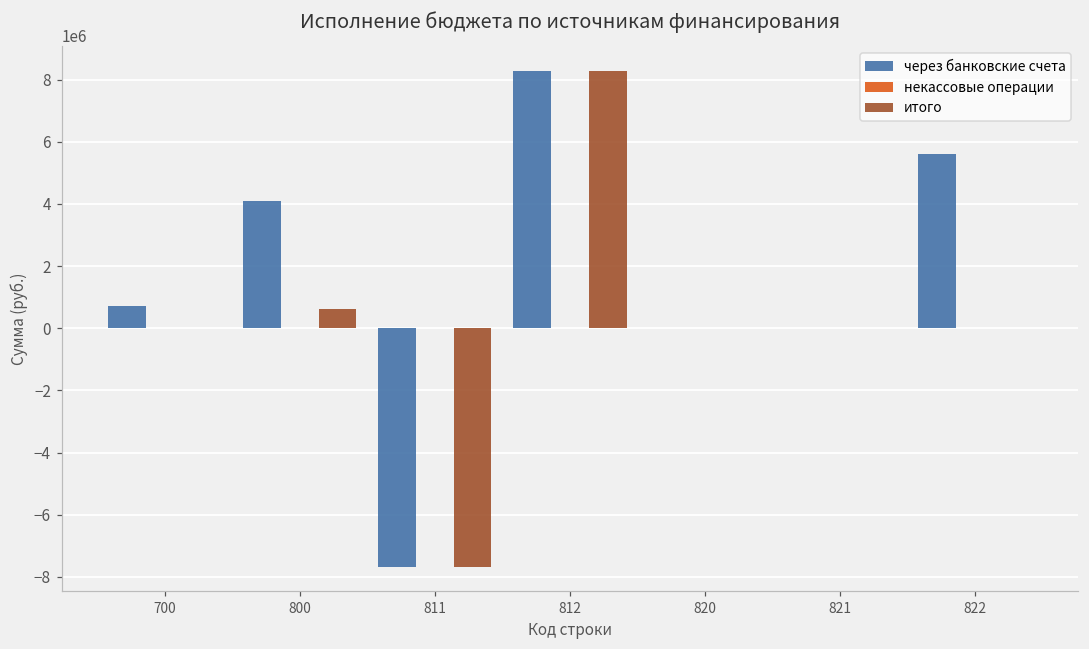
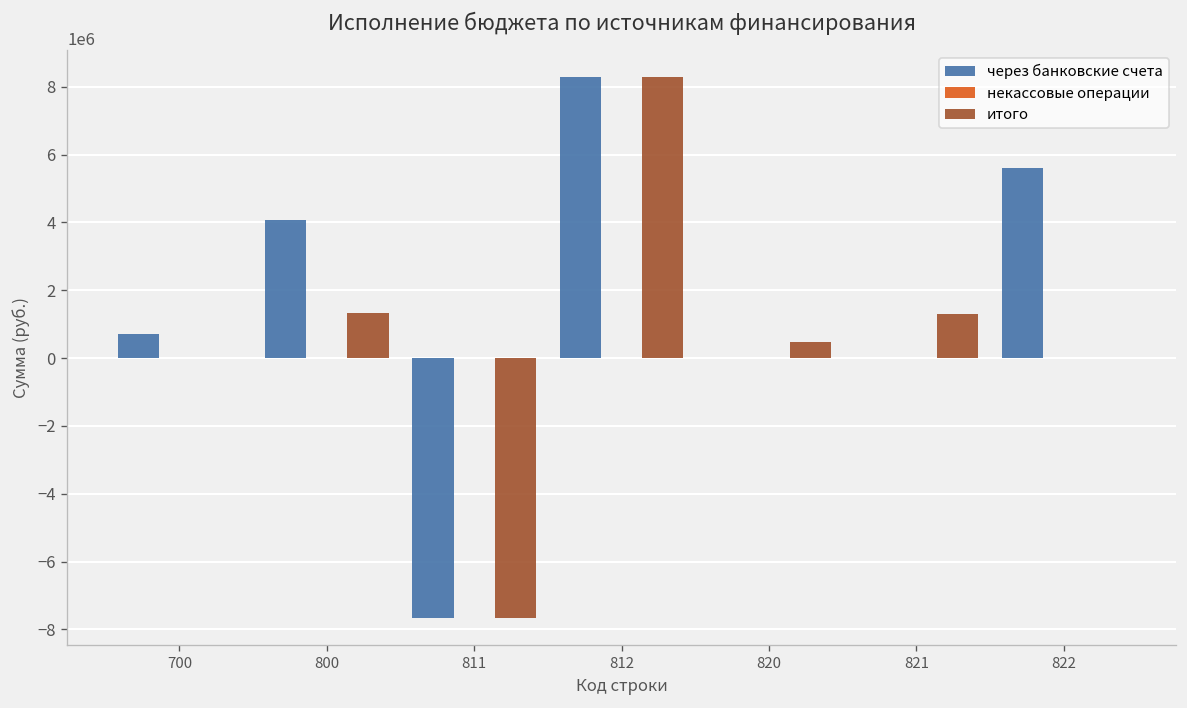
итого, 800: 600000 -> 1300000
итого, 820: 0 -> 500000
итого, 821: 0 -> 1300000
